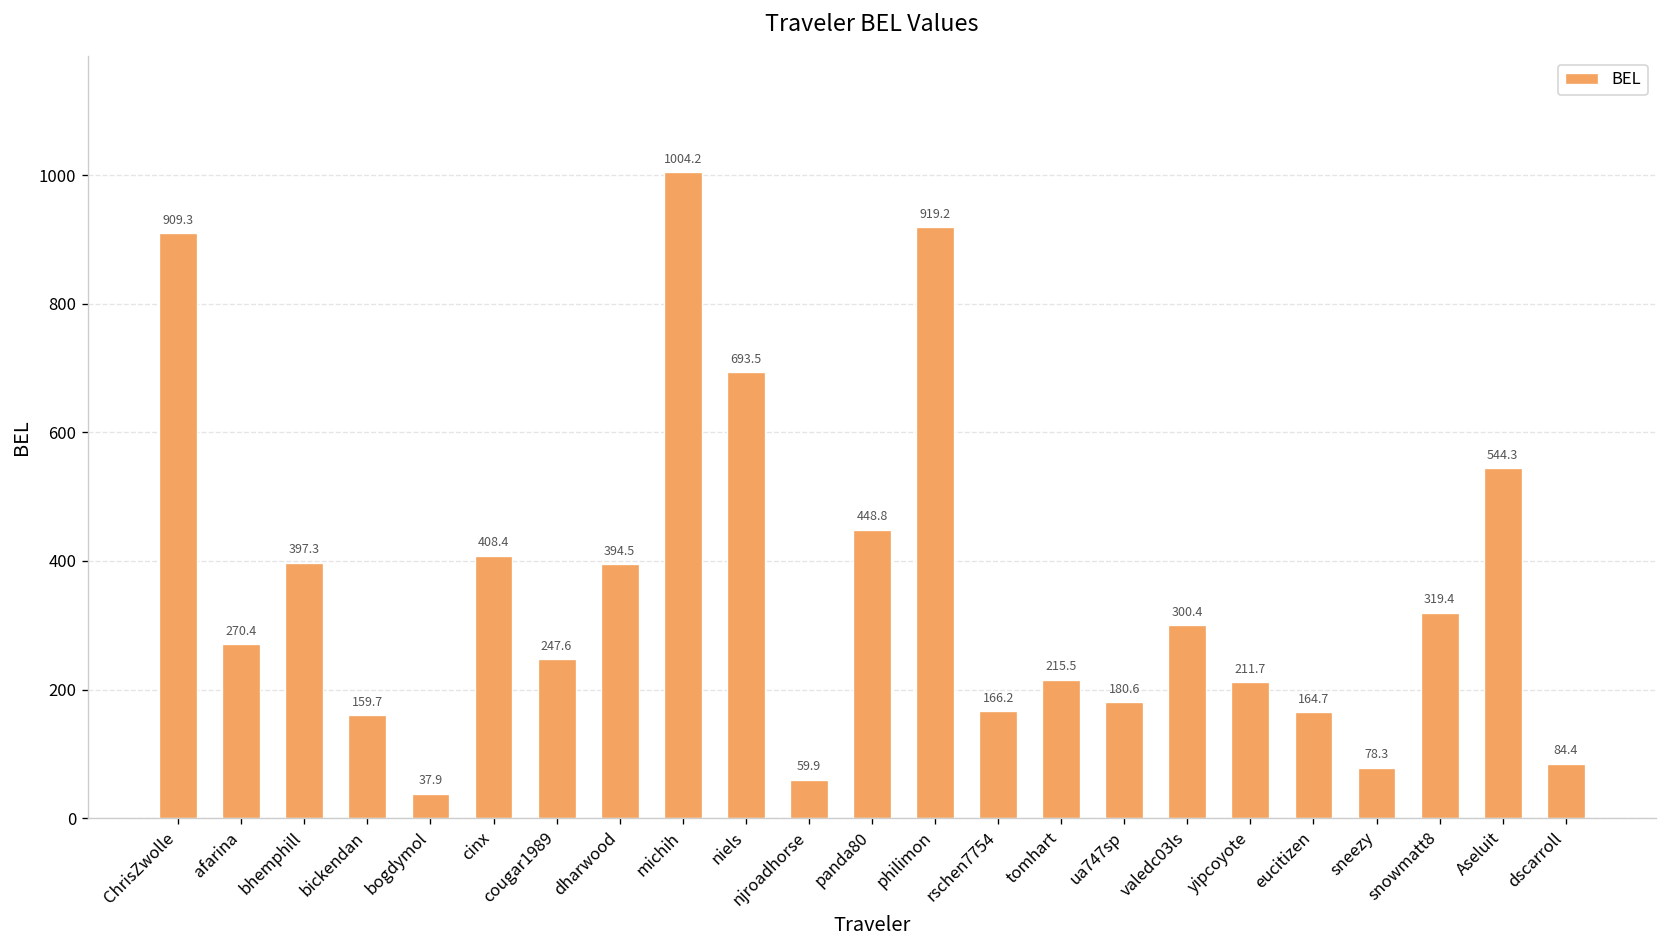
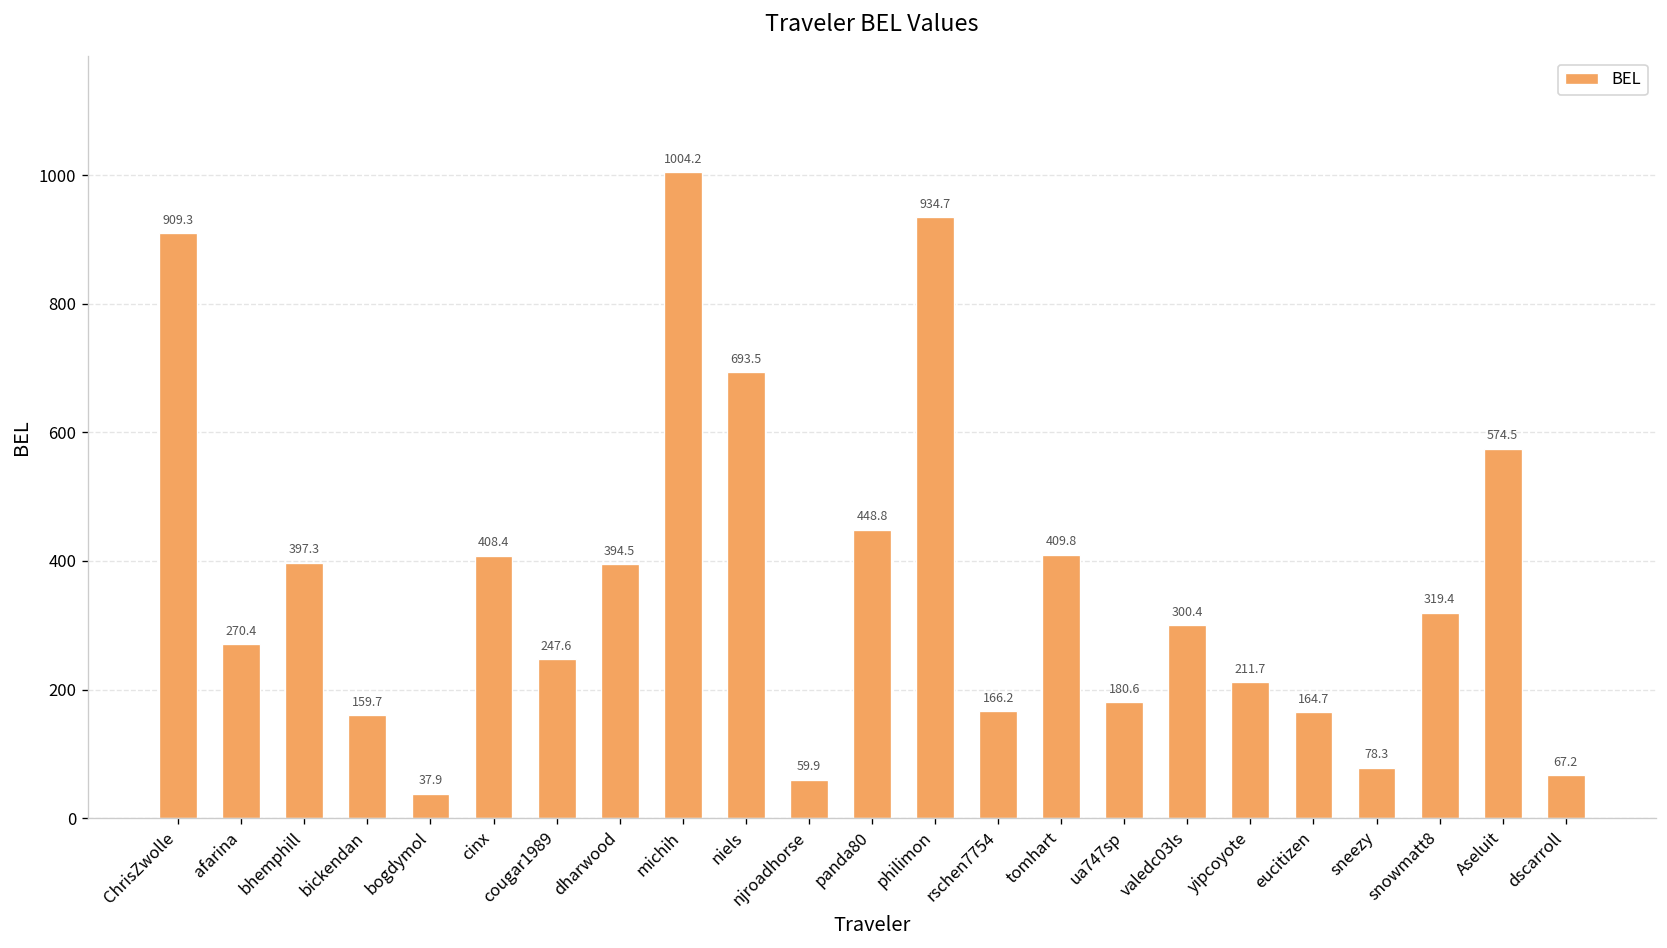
philimon: 919.2 -> 934.7
tomhart: 215.5 -> 409.8
Aseluit: 544.3 -> 574.5
dscarroll: 84.4 -> 67.2
